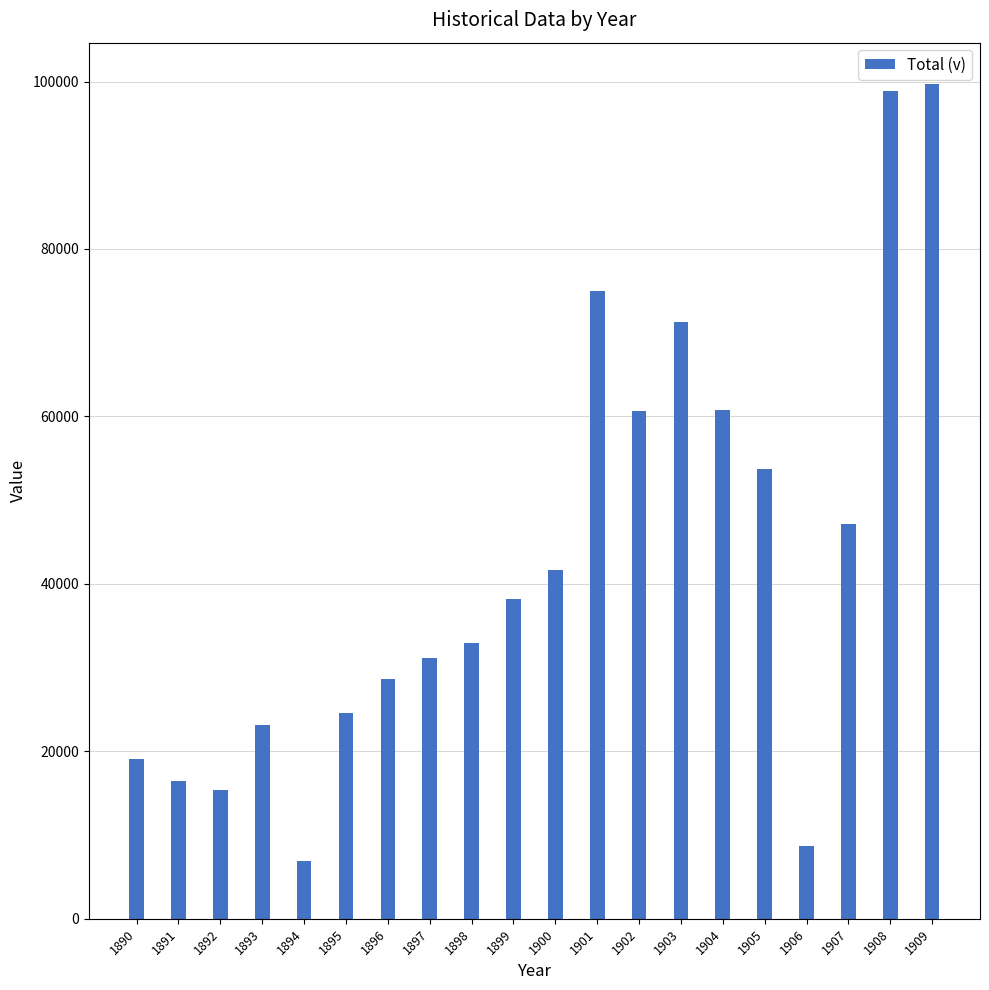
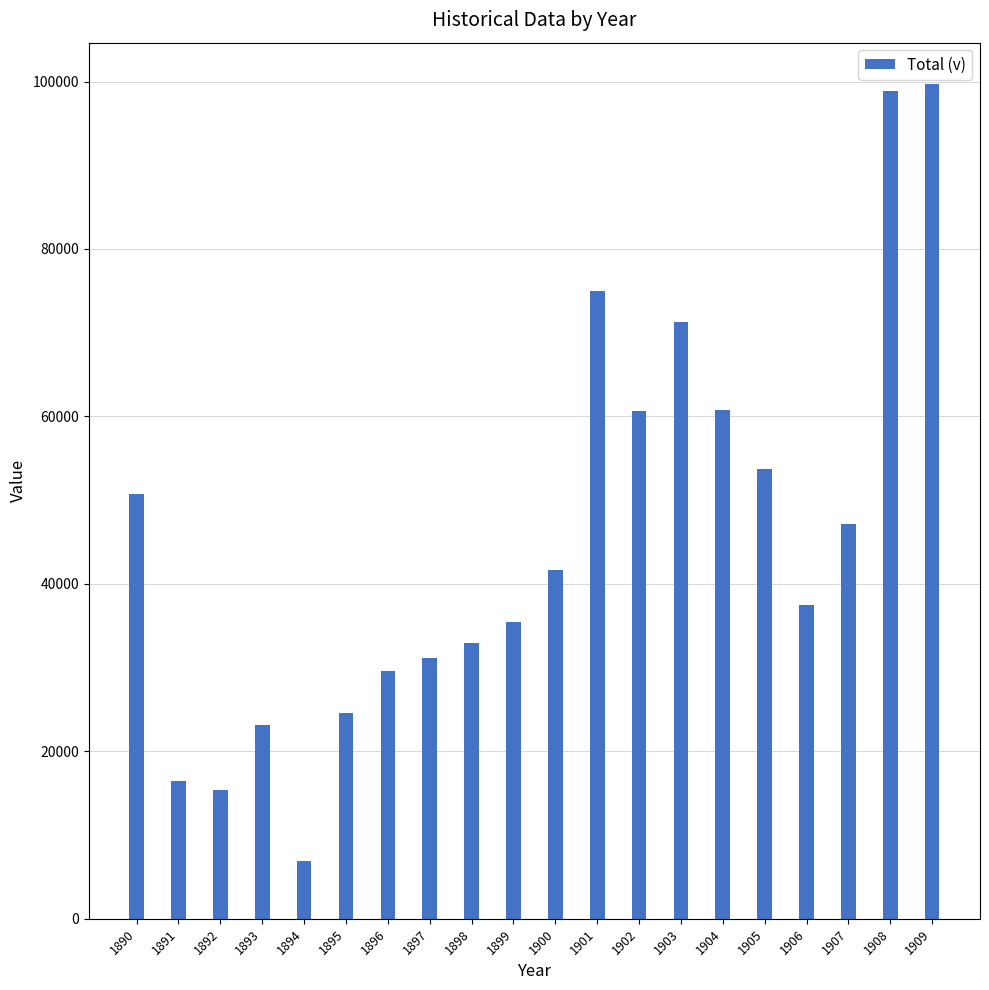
1890: 19000 -> 51000
1896: 29000 -> 30000
1899: 38000 -> 35000
1906: 9000 -> 37000
